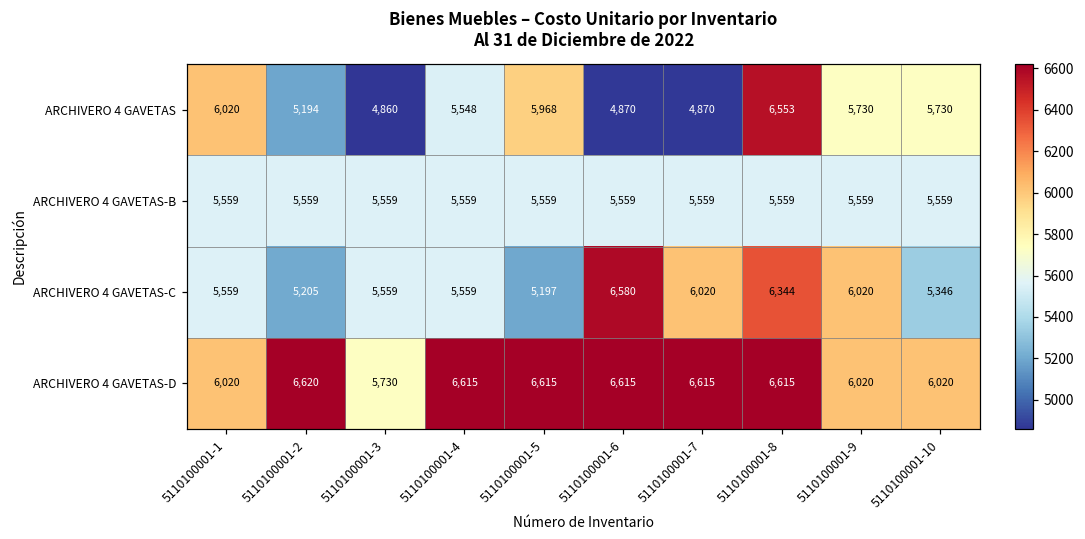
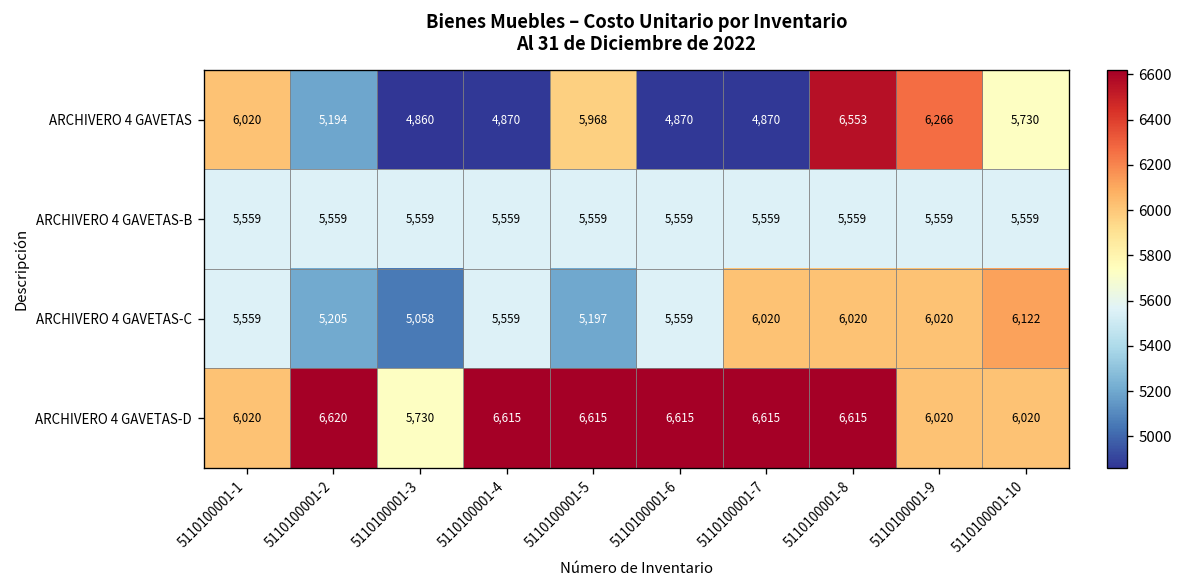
ARCHIVERO 4 GAVETAS, 5110100001-4: 5,548 -> 4,870
ARCHIVERO 4 GAVETAS, 5110100001-9: 5,730 -> 6,266
ARCHIVERO 4 GAVETAS-C, 5110100001-3: 5,559 -> 5,058
ARCHIVERO 4 GAVETAS-C, 5110100001-6: 6,580 -> 5,559
ARCHIVERO 4 GAVETAS-C, 5110100001-8: 6,344 -> 6,020
ARCHIVERO 4 GAVETAS-C, 5110100001-10: 5,346 -> 6,122
